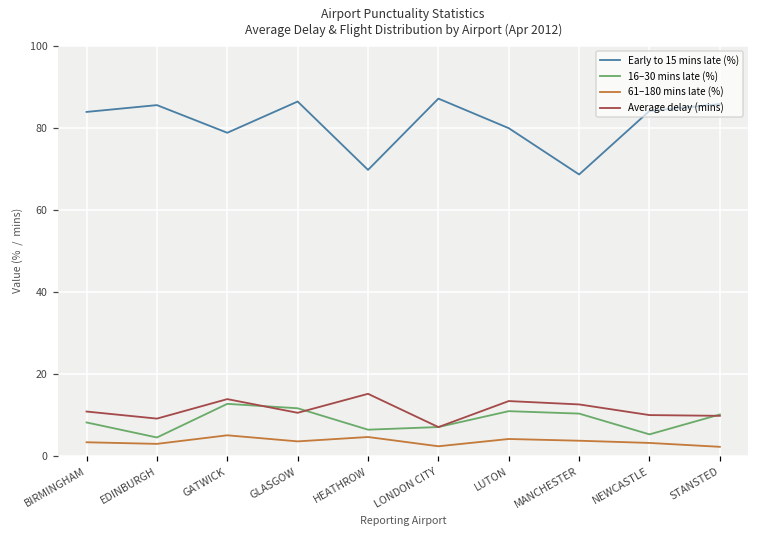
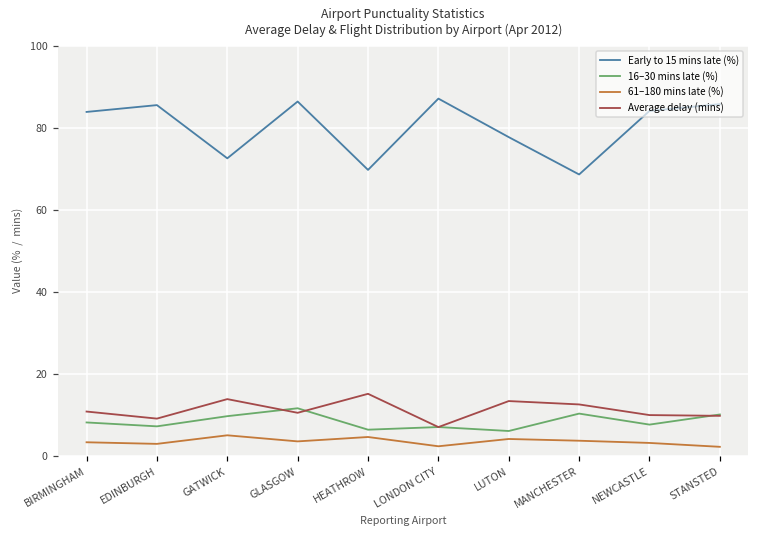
16–30 mins late (%), EDINBURGH: 4 -> 7
Early to 15 mins late (%), GATWICK: 79 -> 73
16–30 mins late (%), GATWICK: 13 -> 10
Early to 15 mins late (%), LUTON: 80 -> 78
16–30 mins late (%), LUTON: 11 -> 6
16–30 mins late (%), NEWCASTLE: 5 -> 8
